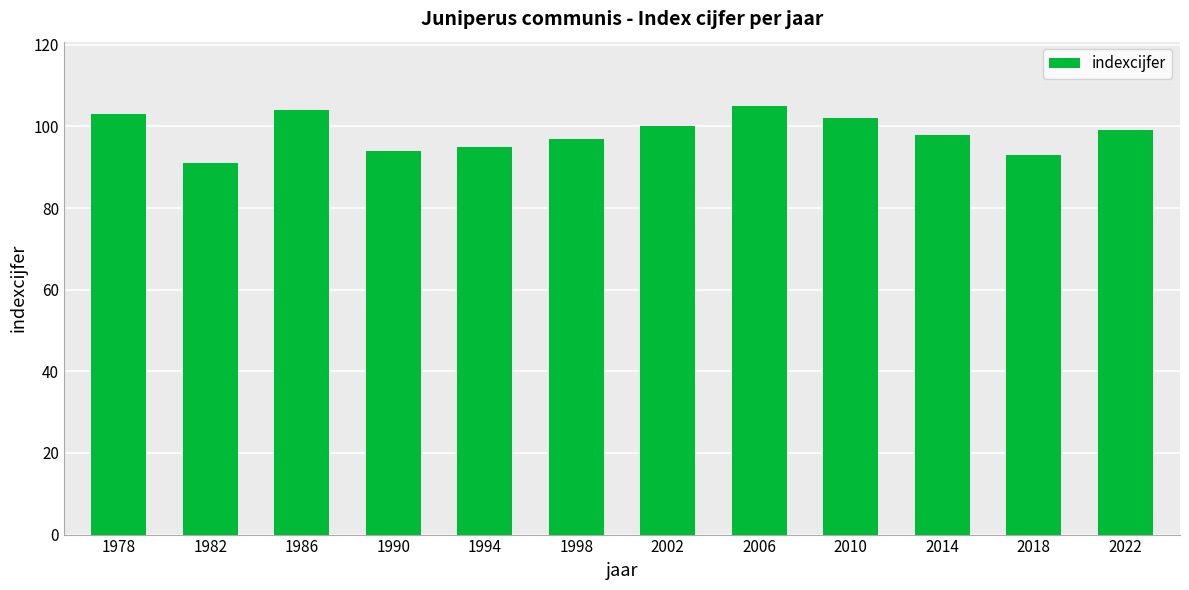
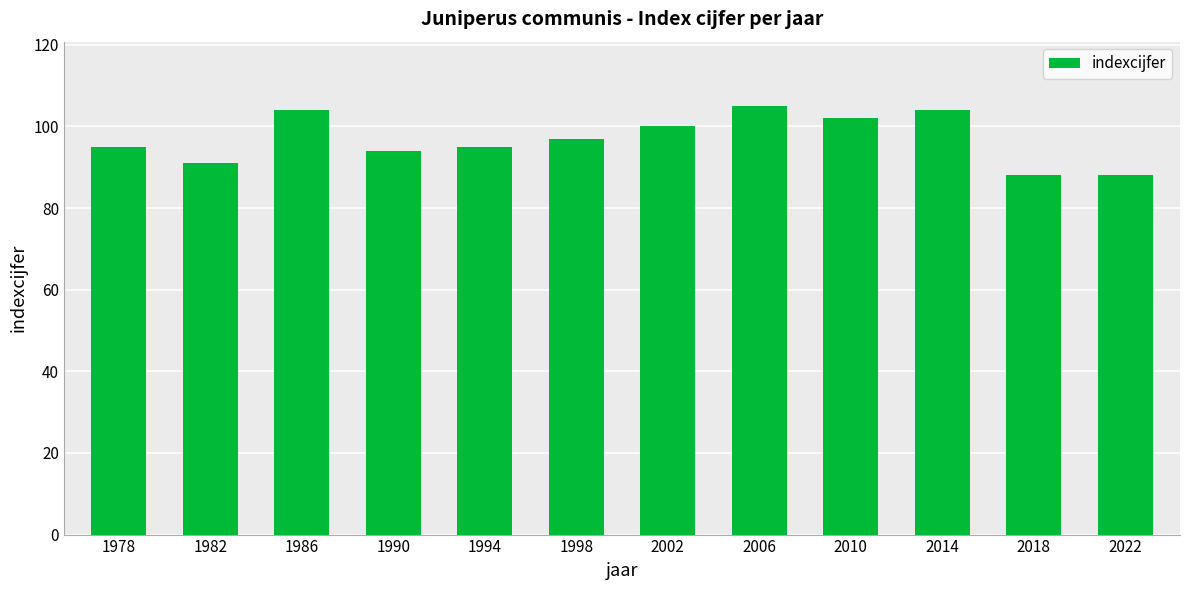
1978: 103 -> 95
2014: 98 -> 104
2018: 93 -> 88
2022: 99 -> 88
